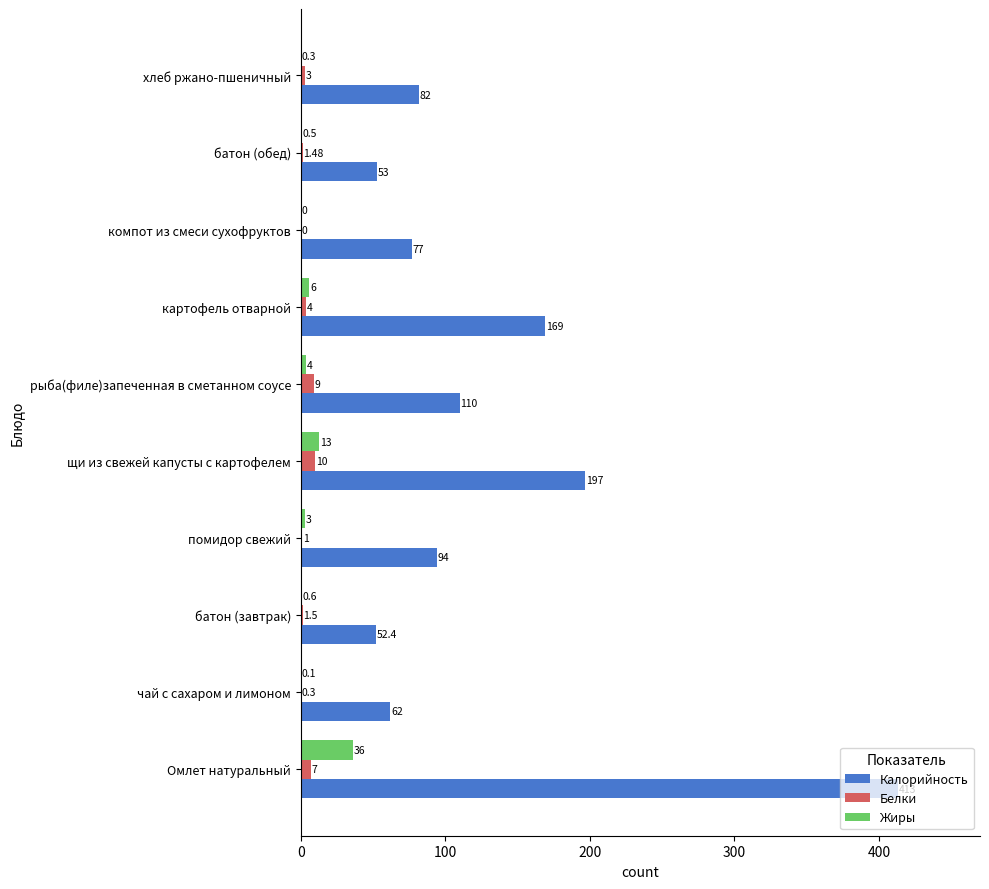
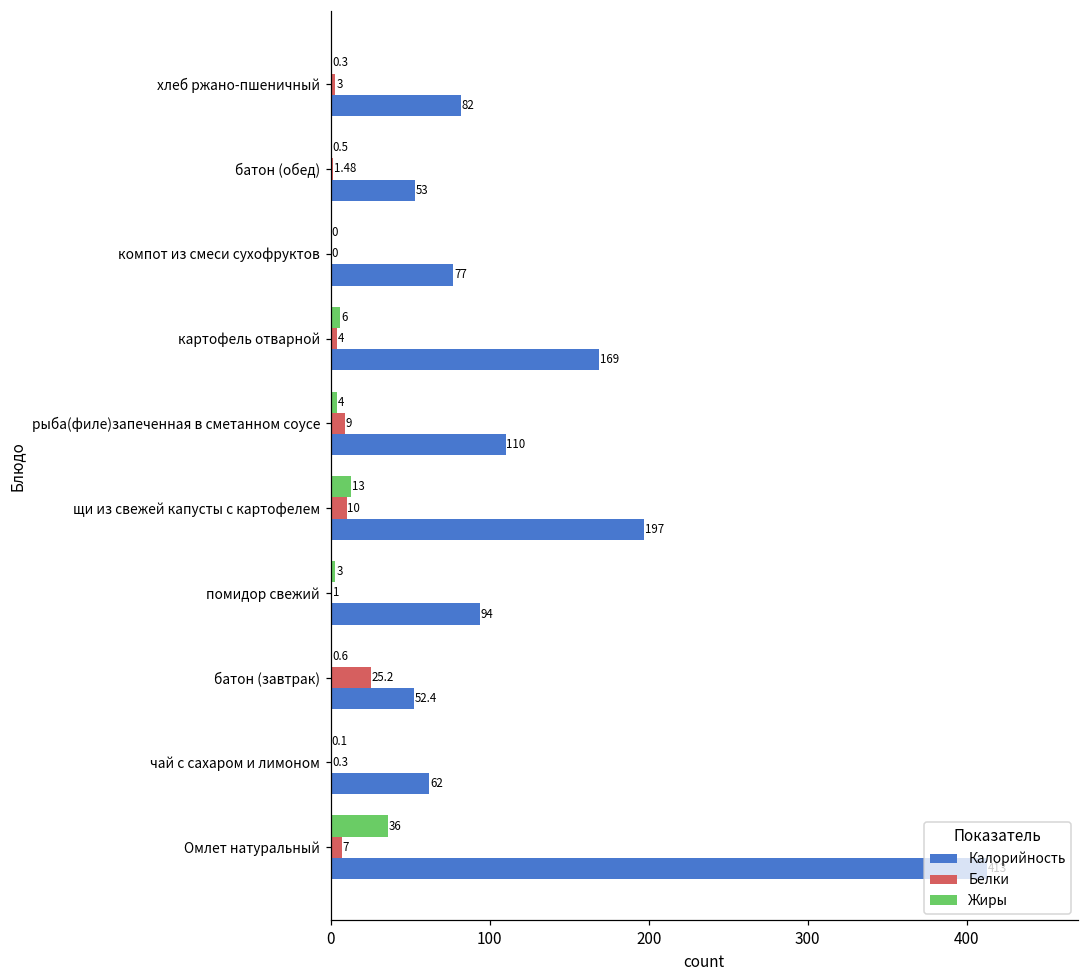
Белки, батон (завтрак): 1.5 -> 25.2
